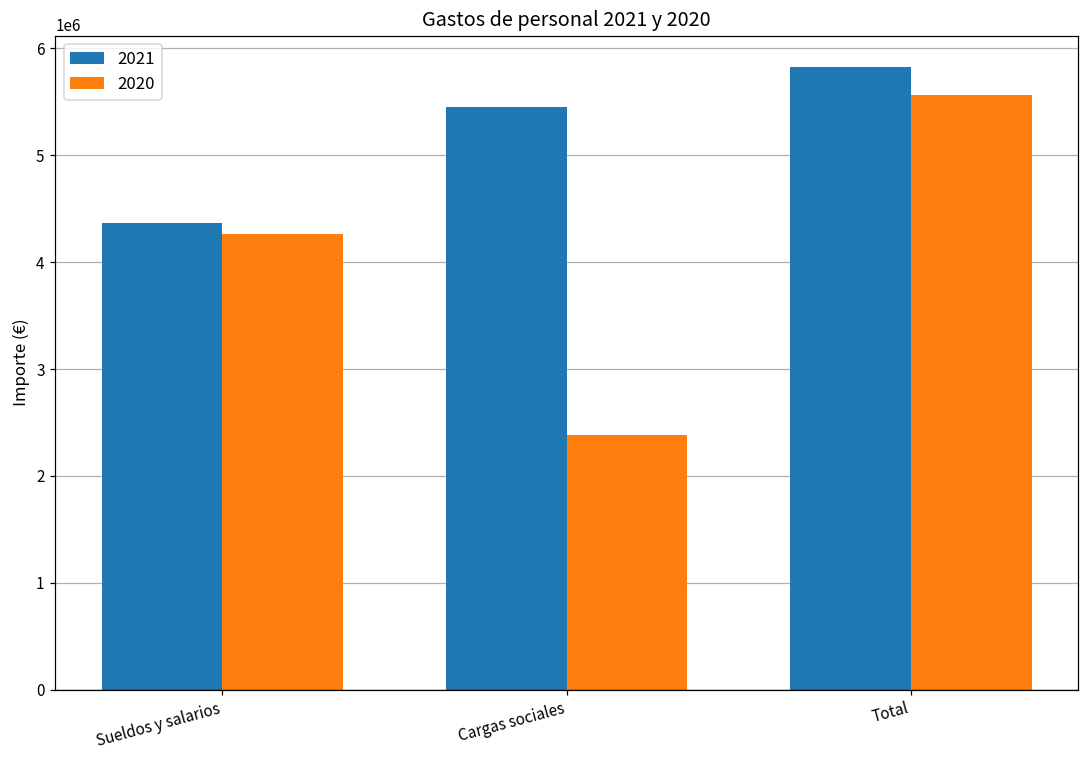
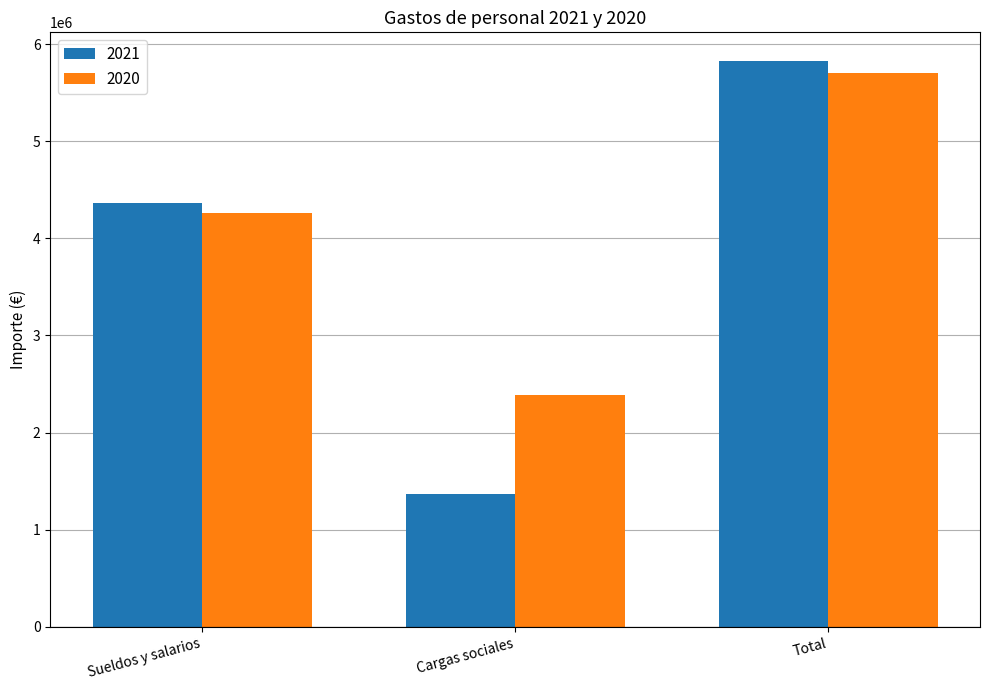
2021, Cargas sociales: 5400000 -> 1400000
2020, Total: 5600000 -> 5700000
